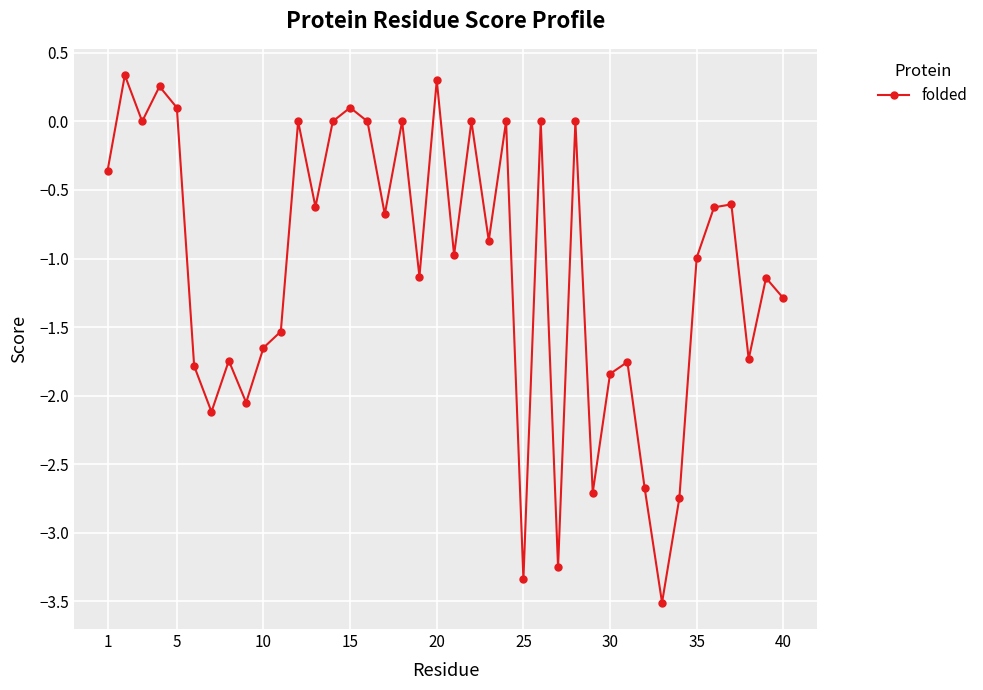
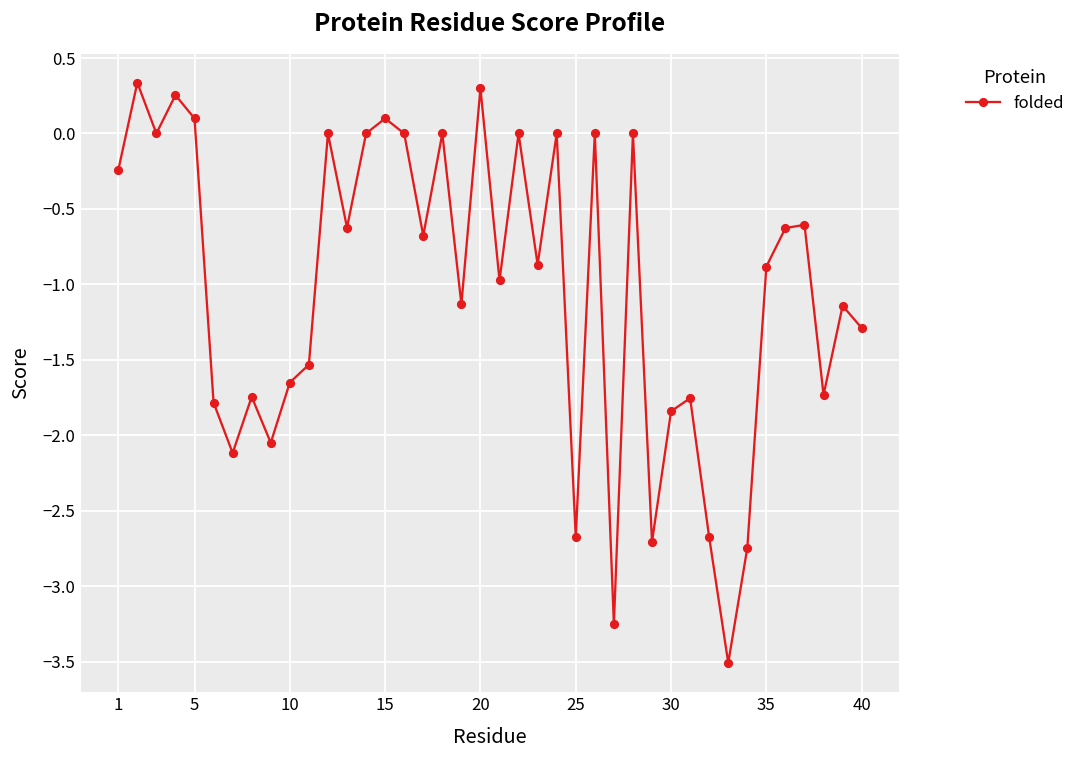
1: -0.36 -> -0.24
25: -3.34 -> -2.68
35: -0.99 -> -0.88
